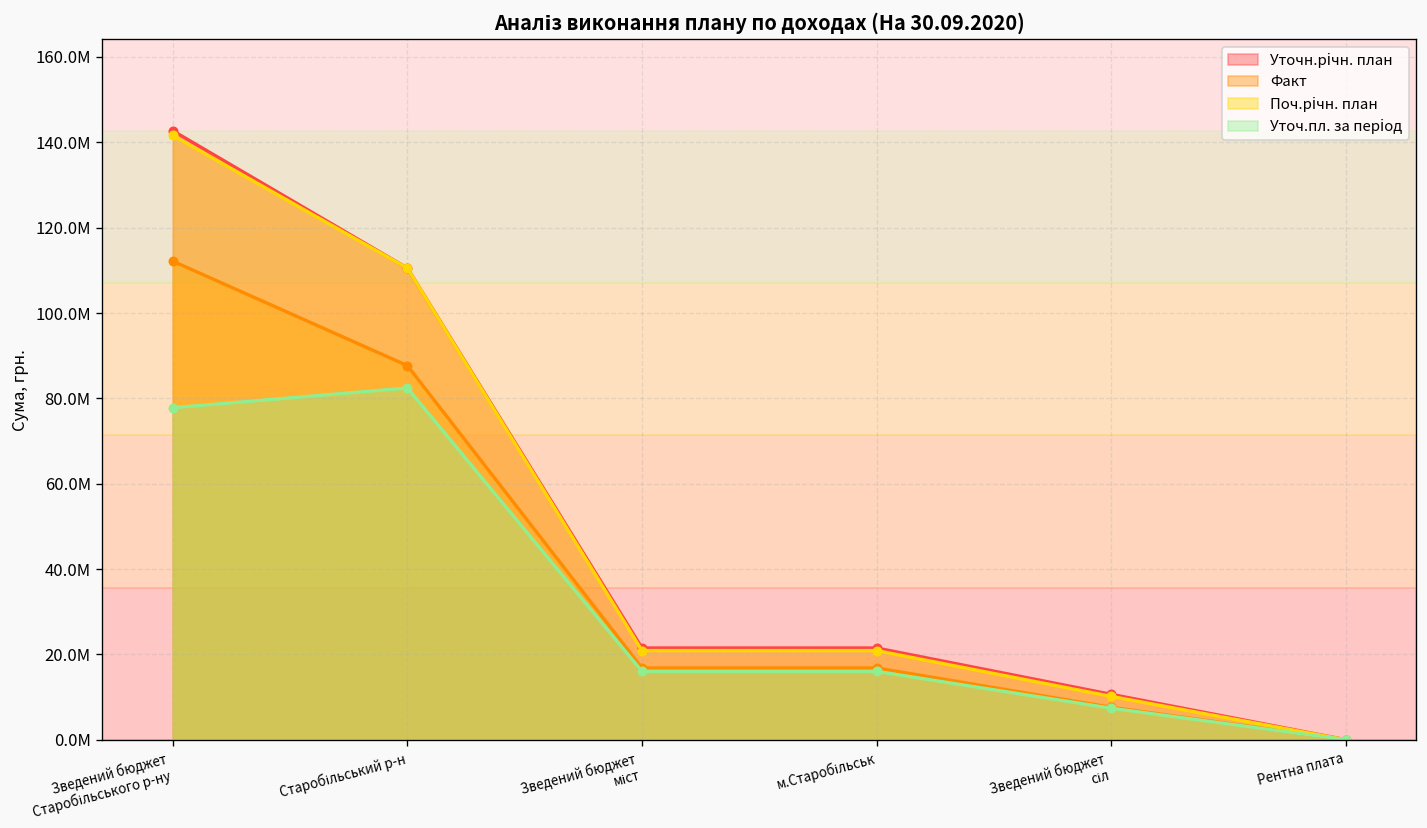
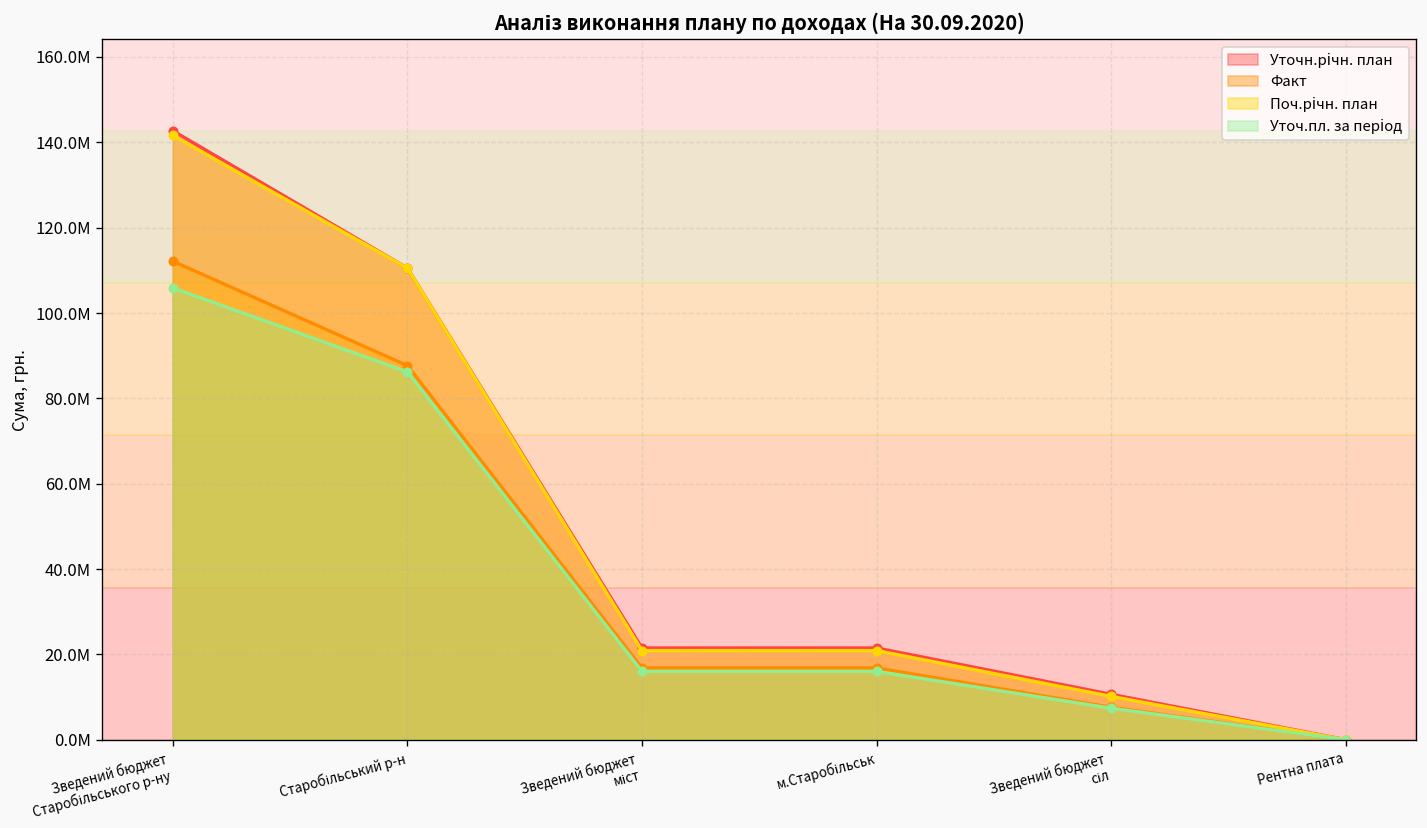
Уточ.пл. за період, Зведений бюджет Старобільського р-ну: 78000000 -> 106000000
Уточ.пл. за період, Старобільський р-н: 82000000 -> 86000000
